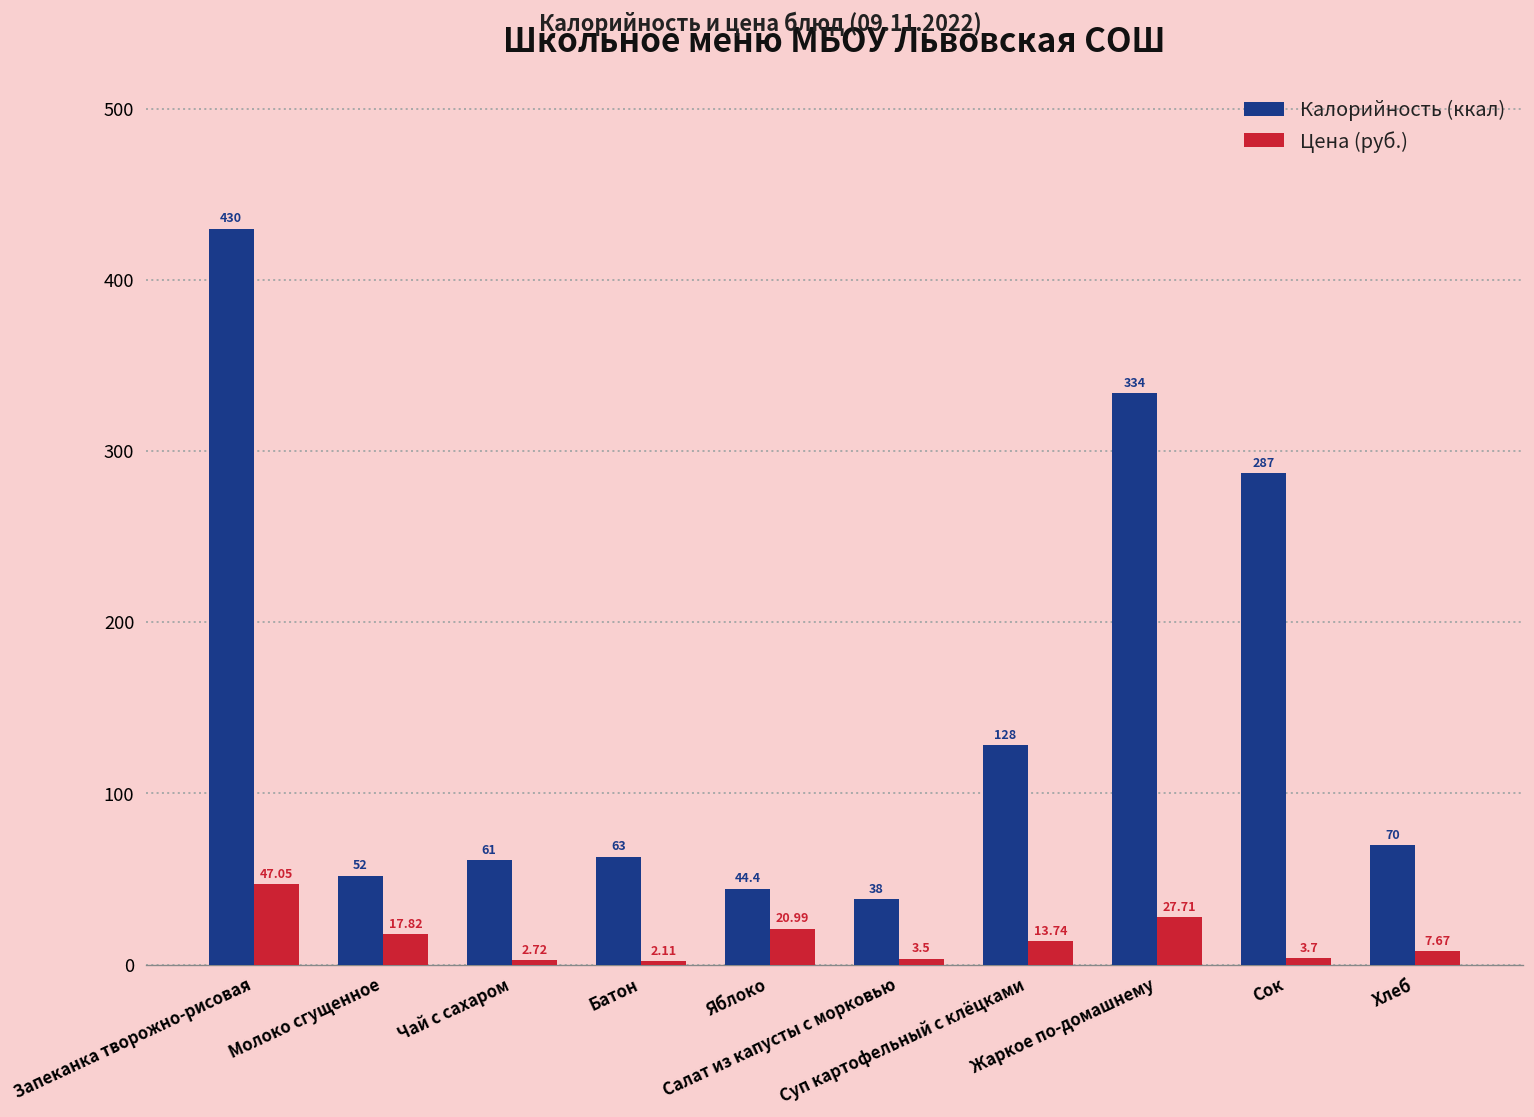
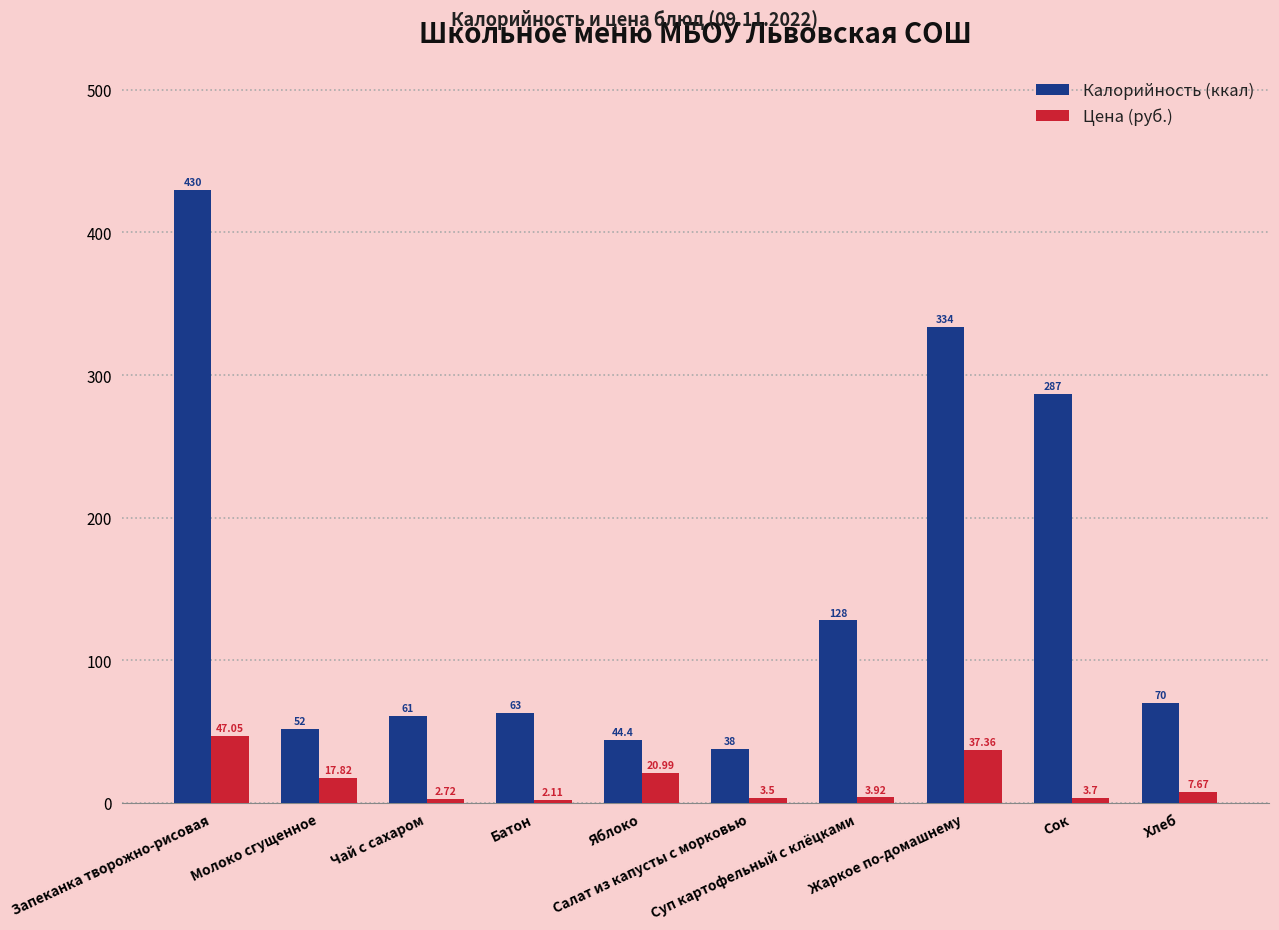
Цена (руб.), Суп картофельный с клёцками: 13.74 -> 3.92
Цена (руб.), Жаркое по-домашнему: 27.71 -> 37.36
